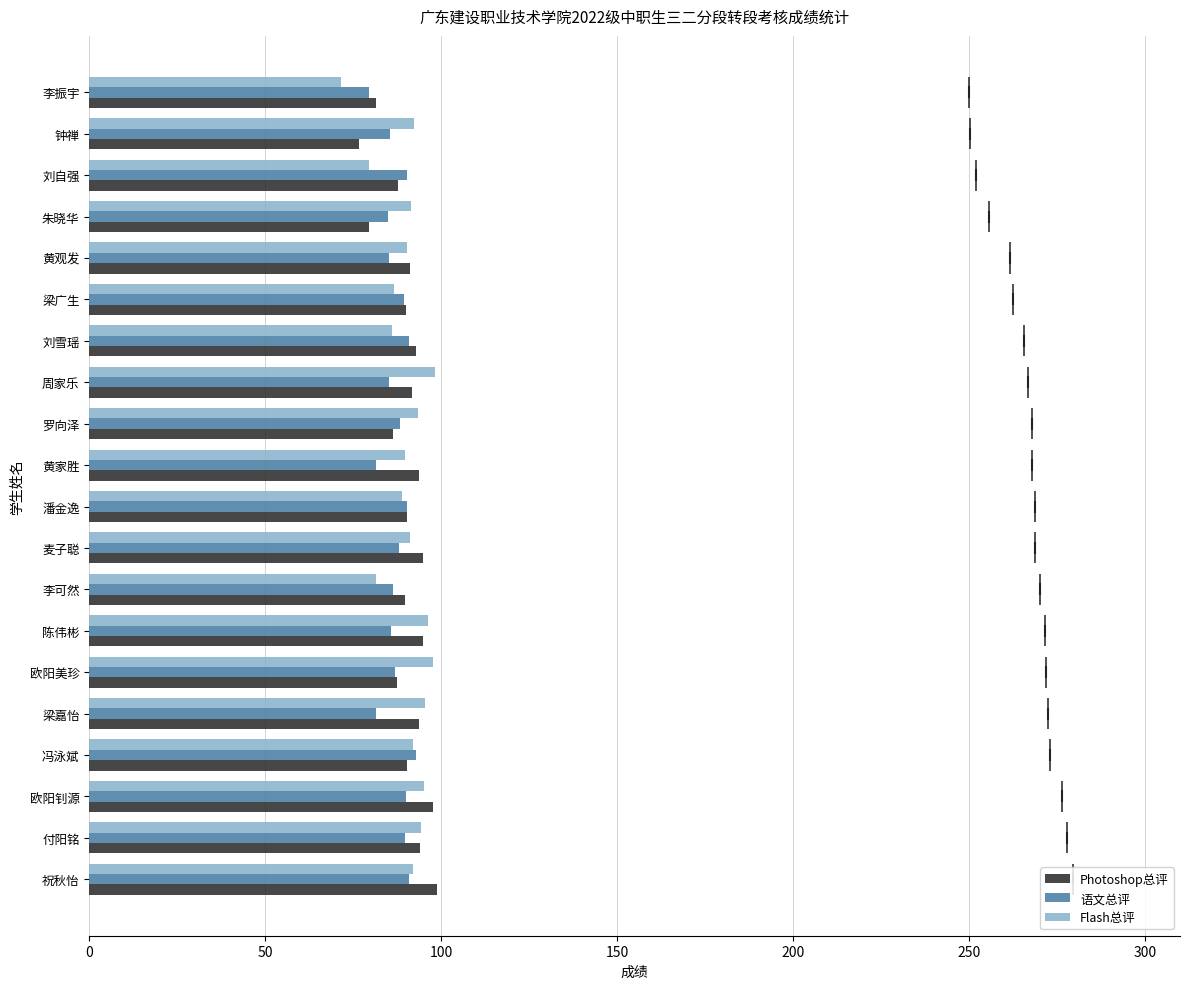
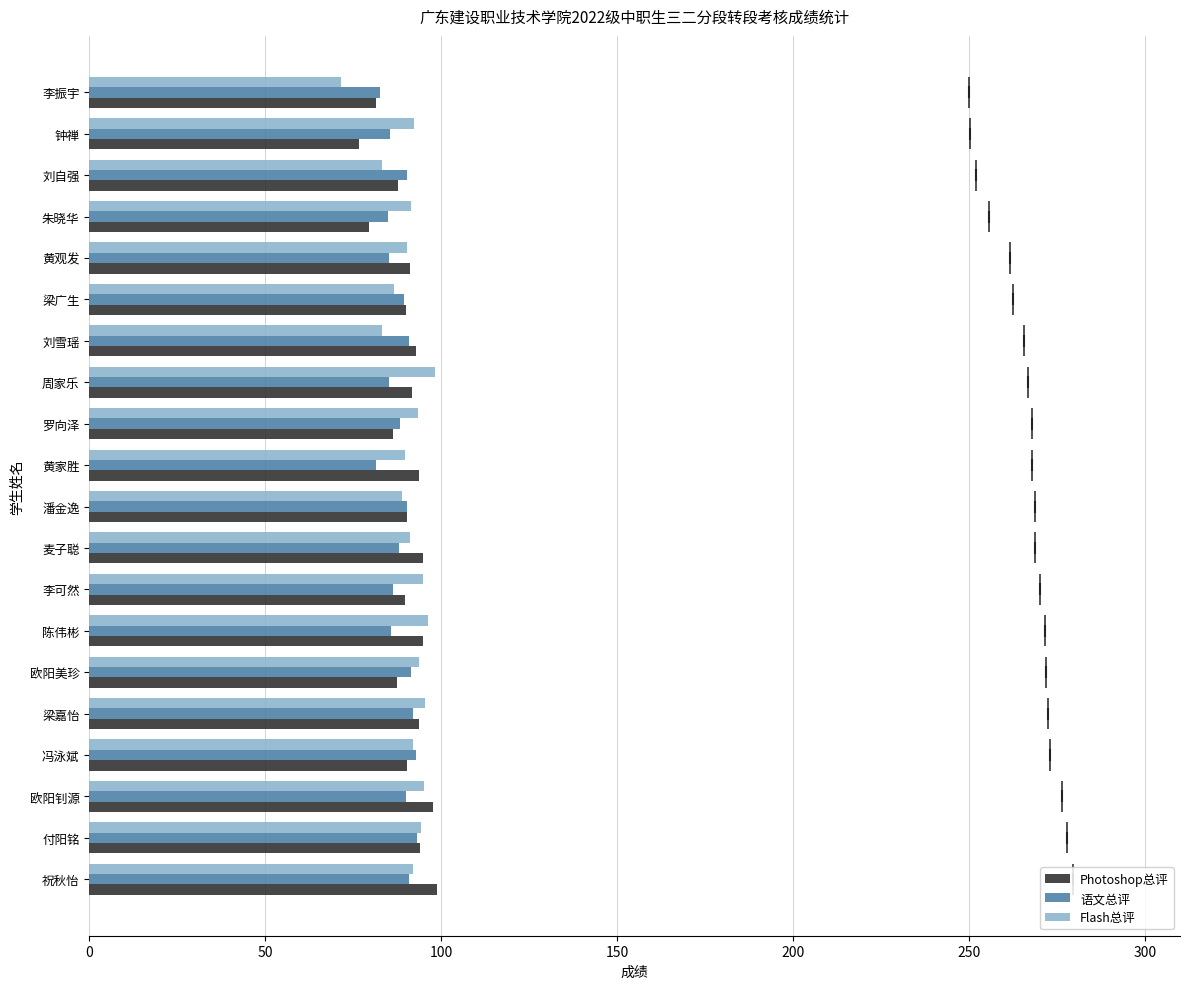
语文总评, 李振宇: 80 -> 83
Flash总评, 刘自强: 80 -> 83
Flash总评, 刘雪瑶: 86 -> 83
Flash总评, 李可然: 81 -> 95
Flash总评, 欧阳美珍: 98 -> 94
语文总评, 欧阳美珍: 87 -> 91
语文总评, 梁嘉怡: 82 -> 92
语文总评, 付阳铭: 90 -> 93
